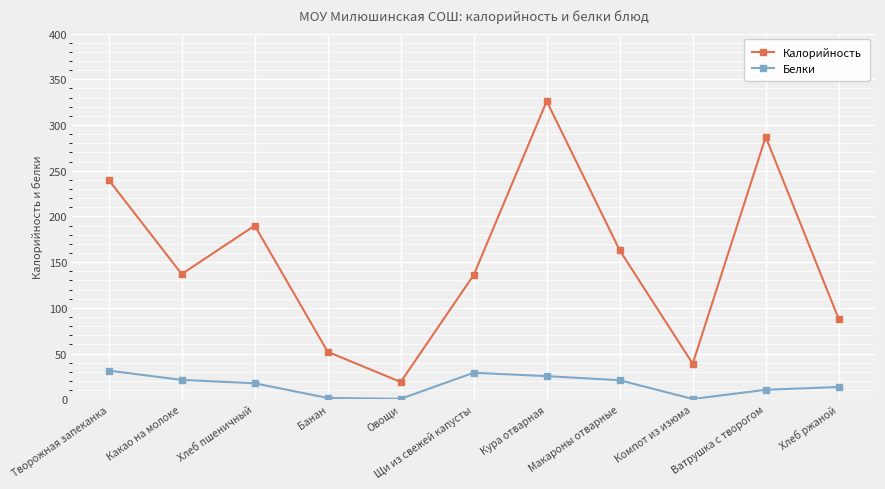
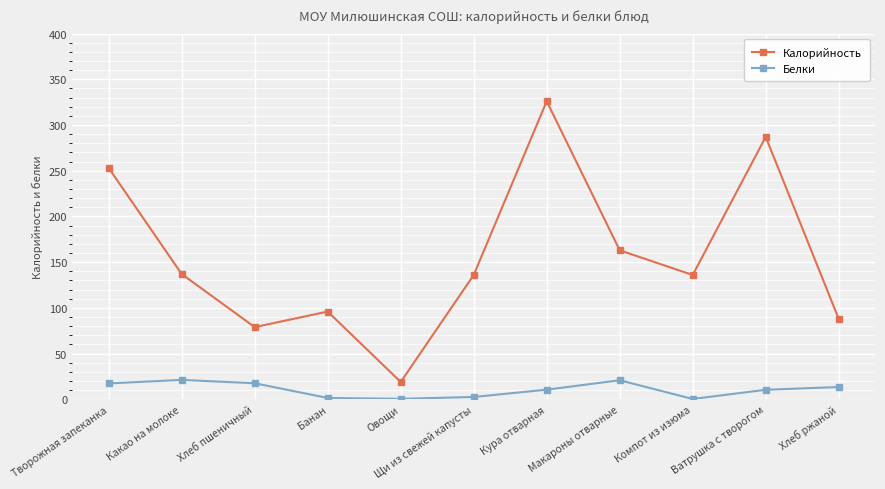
Калорийность, Творожная запеканка: 240 -> 250
Белки, Творожная запеканка: 30 -> 20
Калорийность, Хлеб пшеничный: 190 -> 80
Калорийность, Банан: 50 -> 100
Белки, Щи из свежей капусты: 30 -> 0
Белки, Кура отварная: 30 -> 10
Калорийность, Компот из изюма: 40 -> 140
